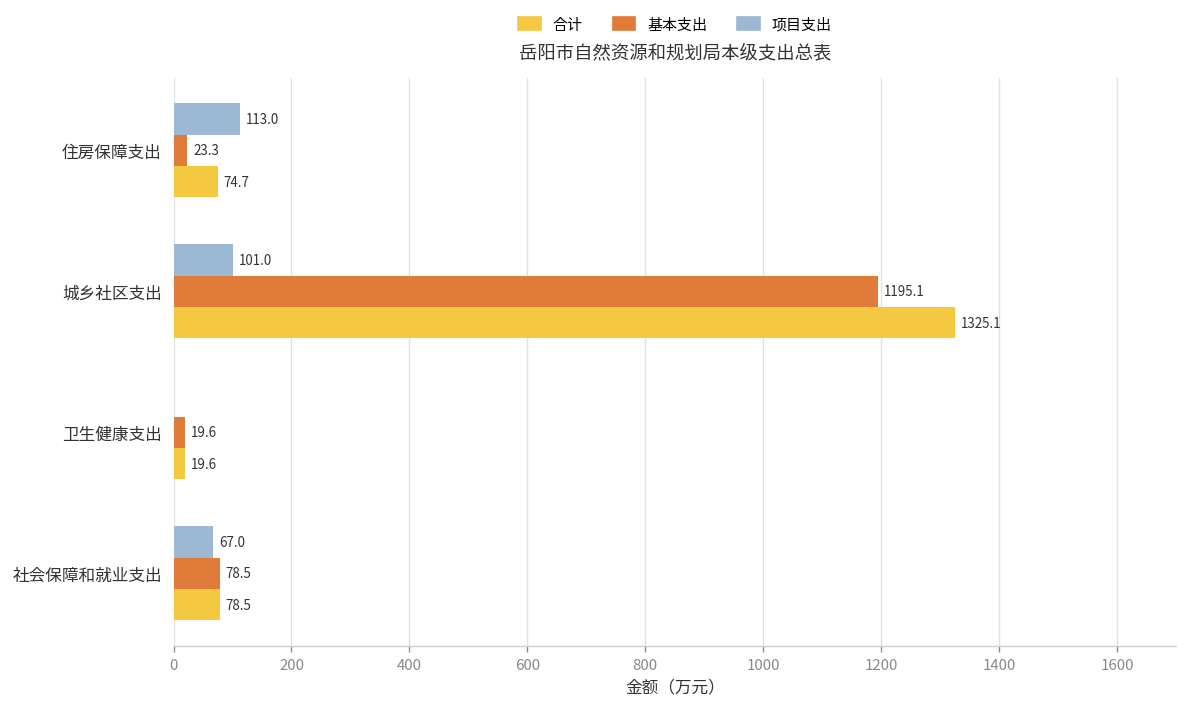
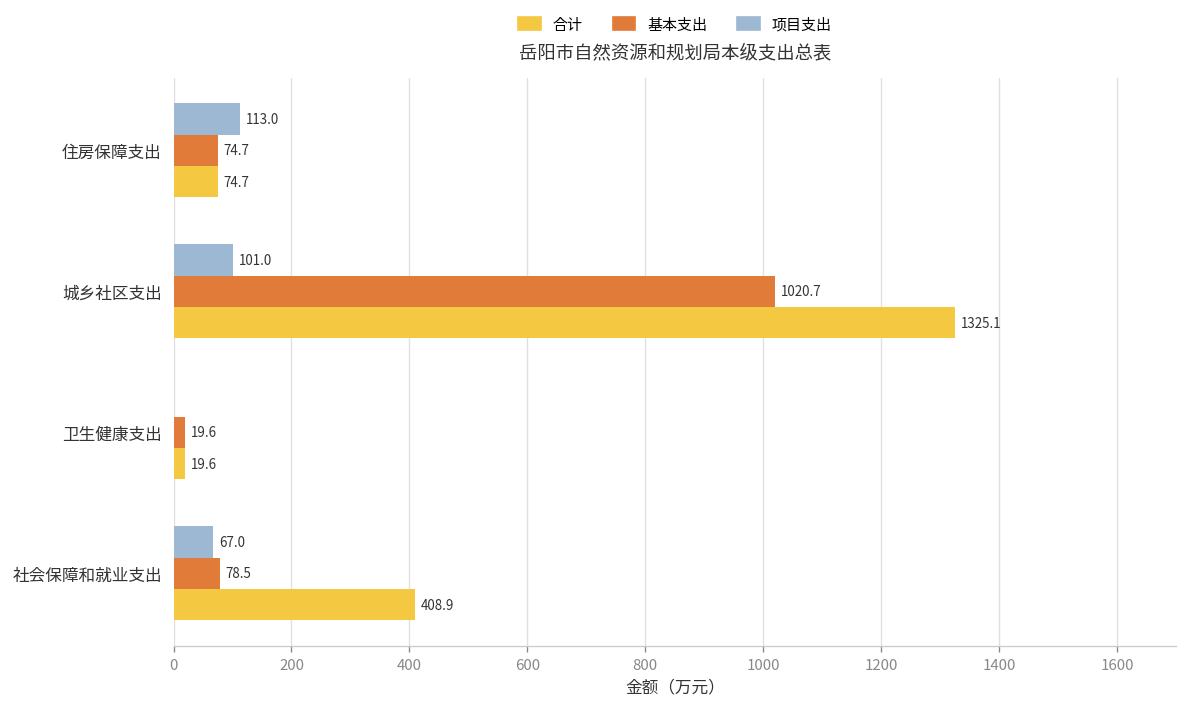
基本支出, 住房保障支出: 23.3 -> 74.7
基本支出, 城乡社区支出: 1195.1 -> 1020.7
合计, 社会保障和就业支出: 78.5 -> 408.9
